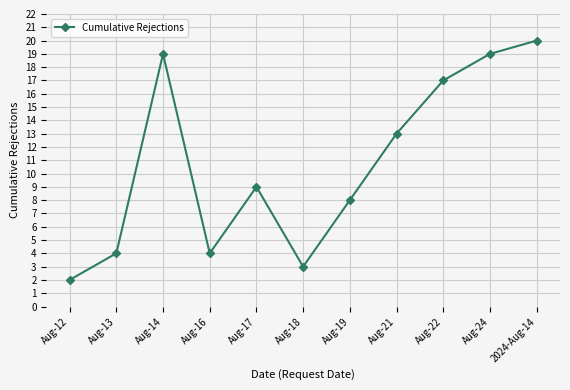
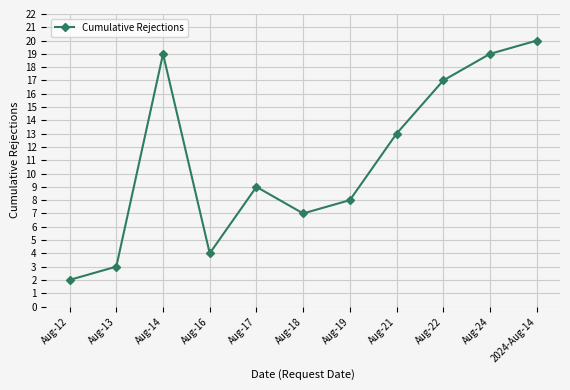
Aug-13: 4 -> 3
Aug-18: 3 -> 7
